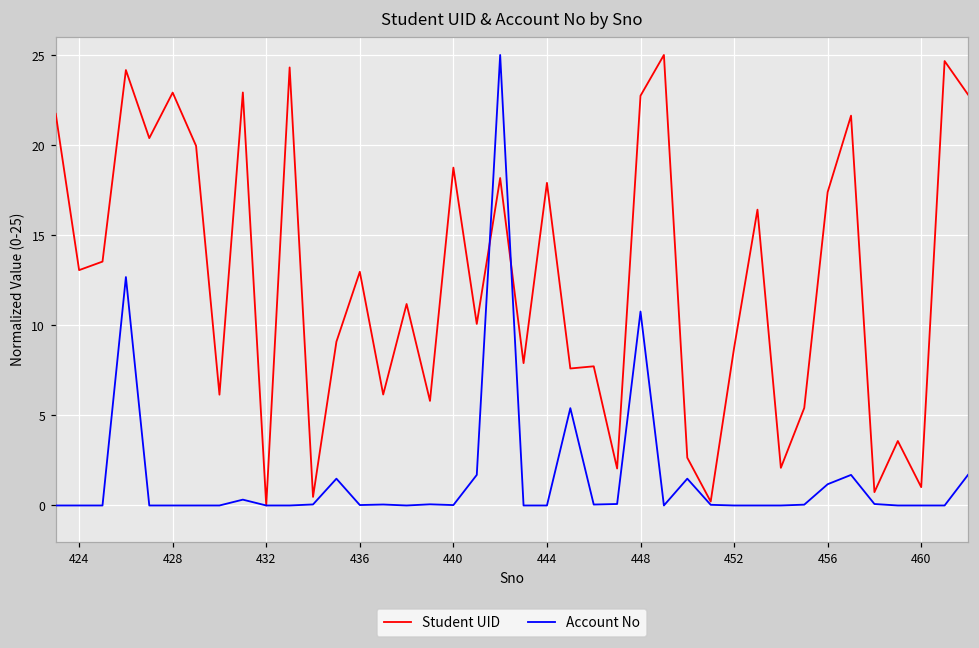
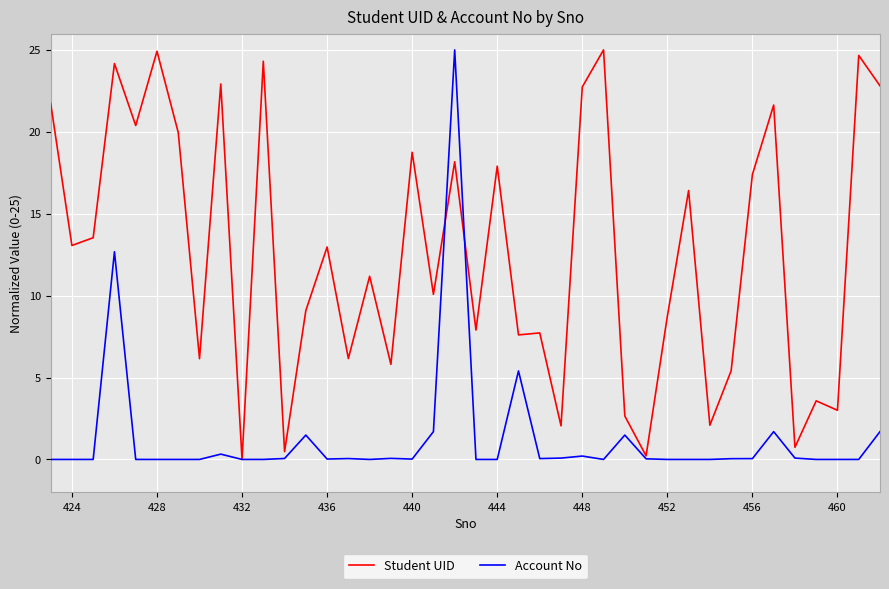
Student UID, 428: 22.9 -> 24.9
Account No, 448: 10.8 -> 0.2
Account No, 456: 1.2 -> 0.1
Student UID, 460: 1.0 -> 3.0
